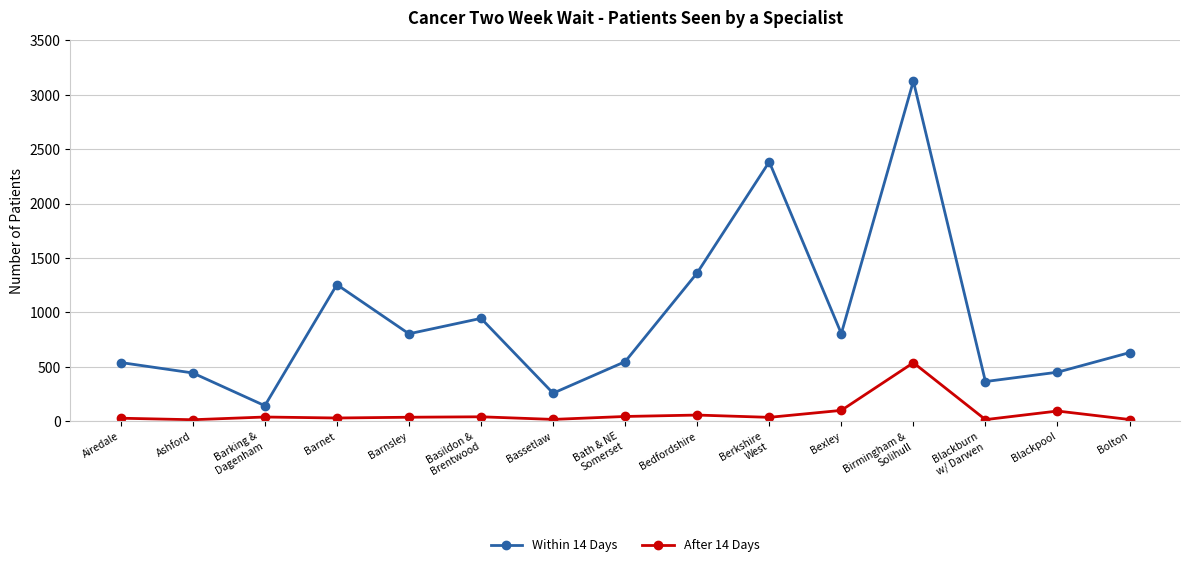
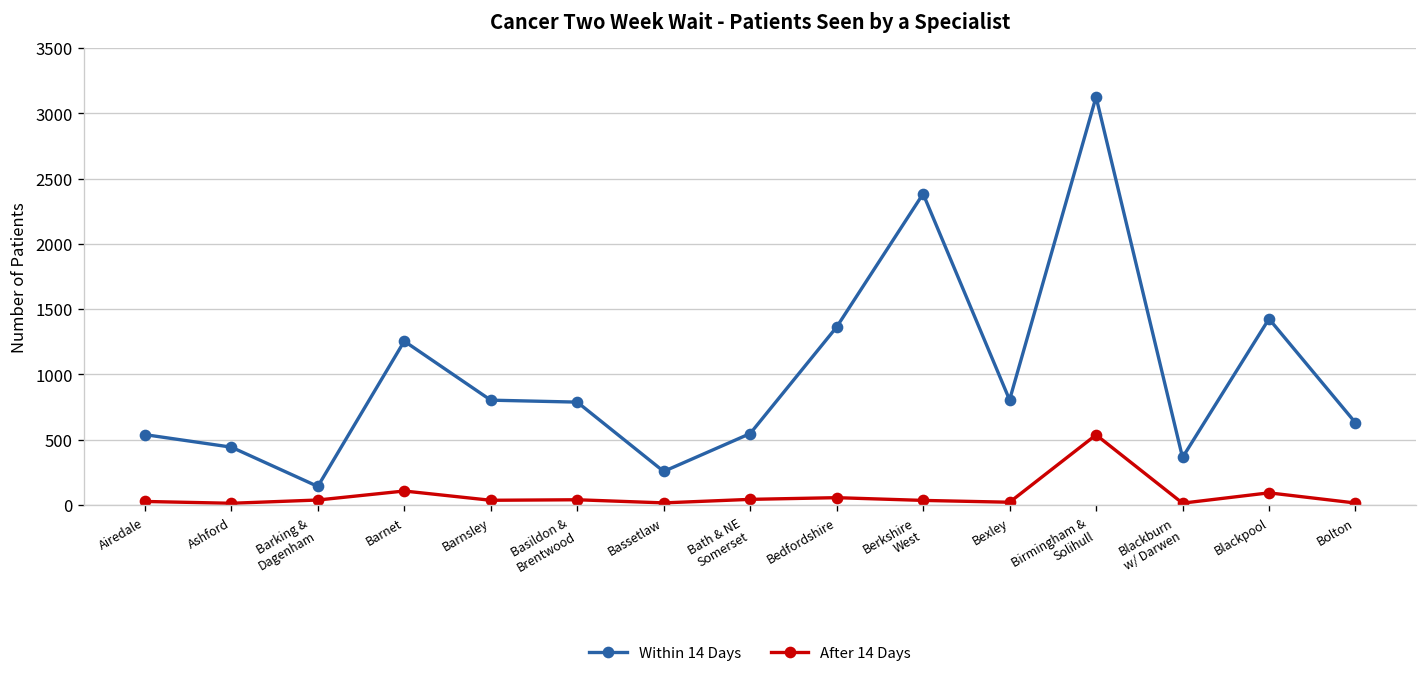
After 14 Days, Barnet: 30 -> 110
Within 14 Days, Basildon & Brentwood: 950 -> 790
After 14 Days, Bexley: 100 -> 20
Within 14 Days, Blackpool: 450 -> 1430
